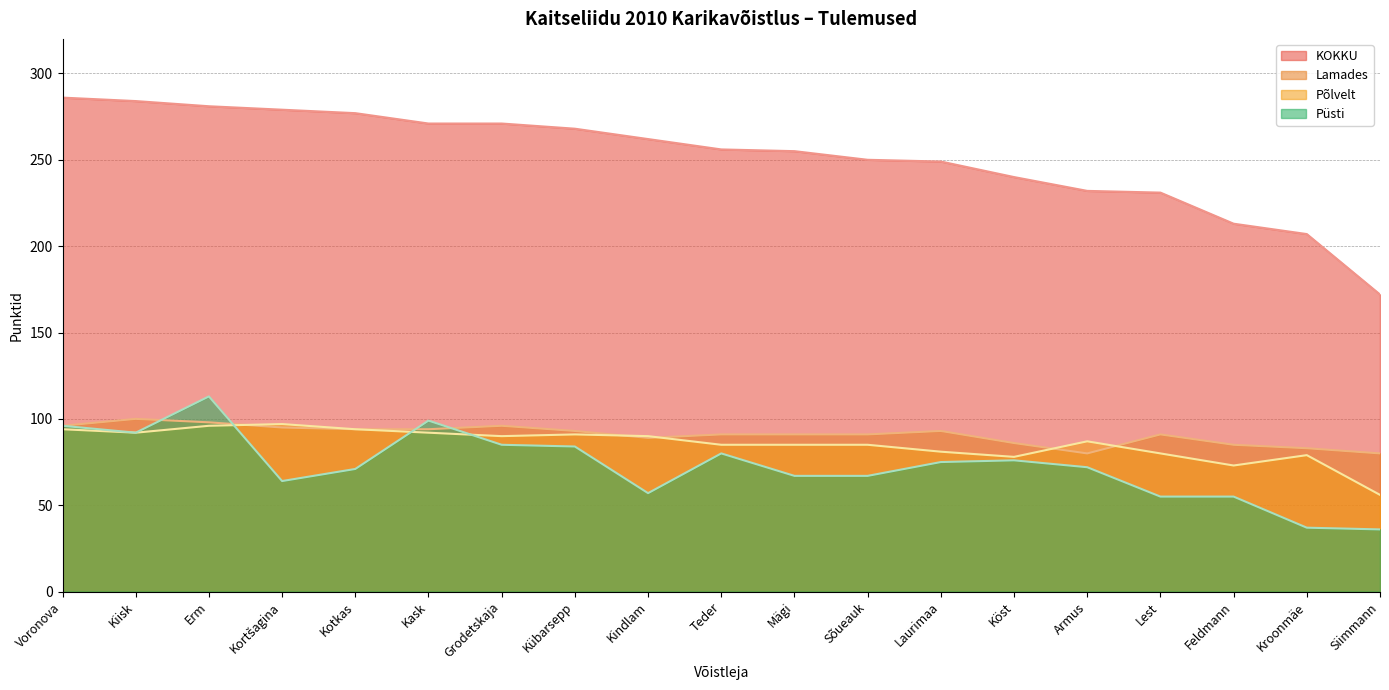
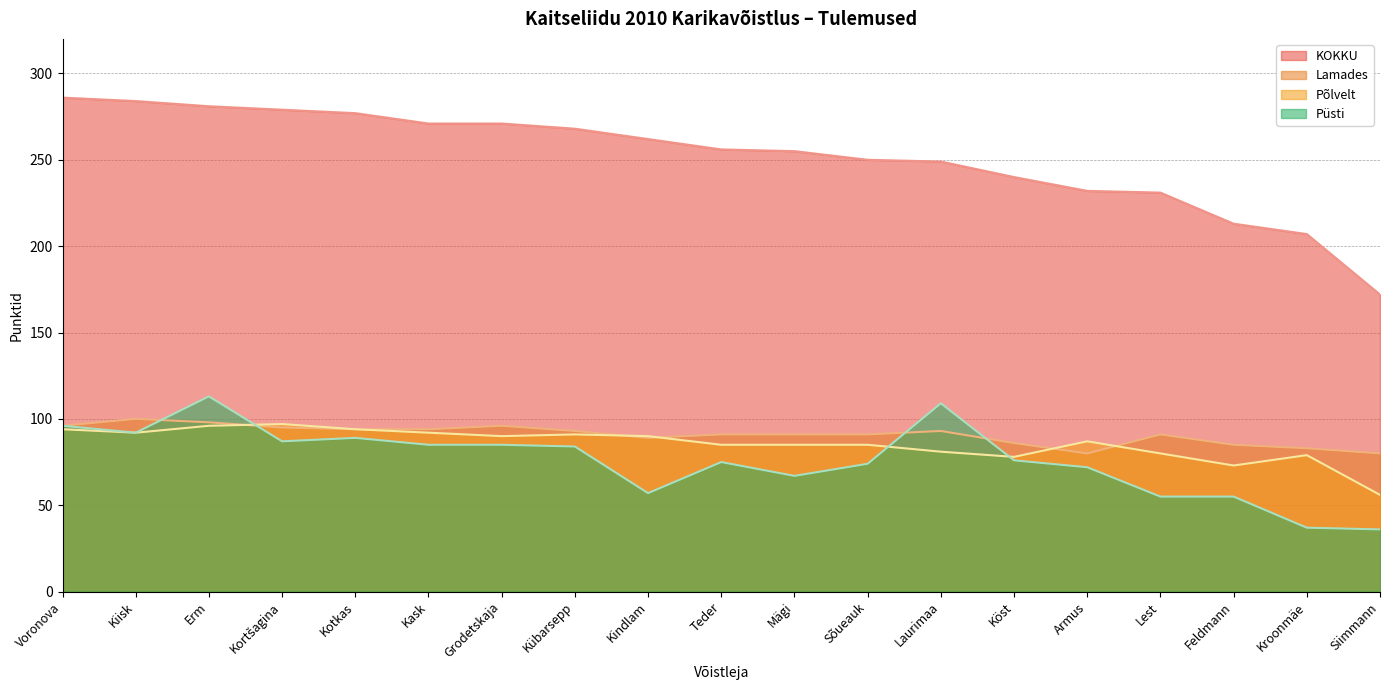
Püsti, Kortšagina: 64 -> 87
Püsti, Kotkas: 71 -> 89
Püsti, Kask: 99 -> 85
Püsti, Teder: 80 -> 75
Püsti, Sõueauk: 67 -> 74
Püsti, Laurimaa: 75 -> 109
